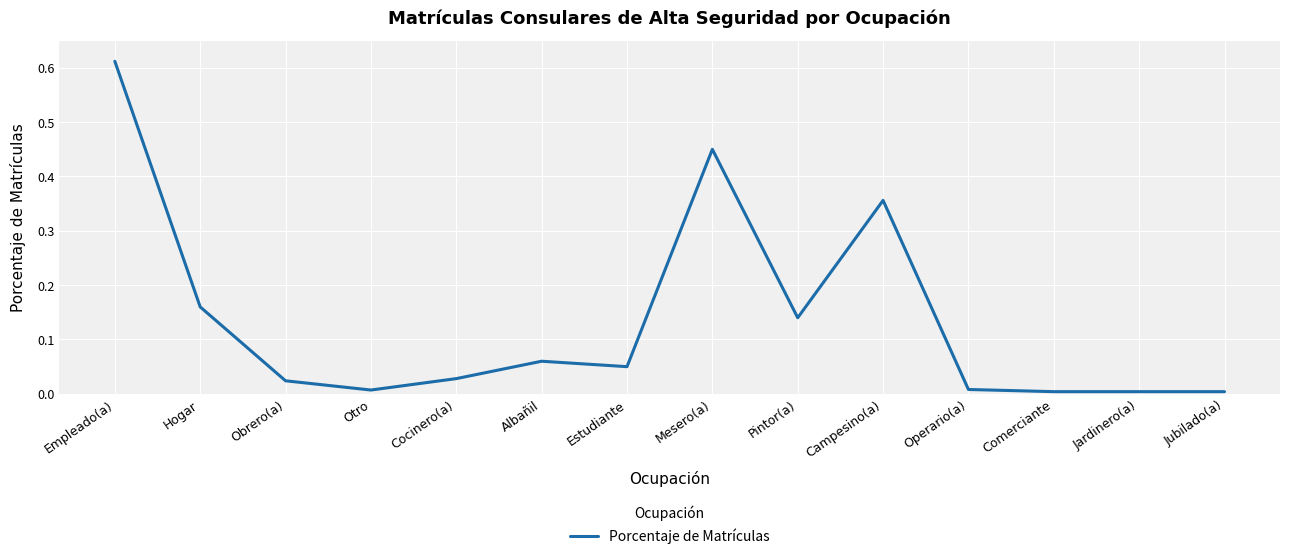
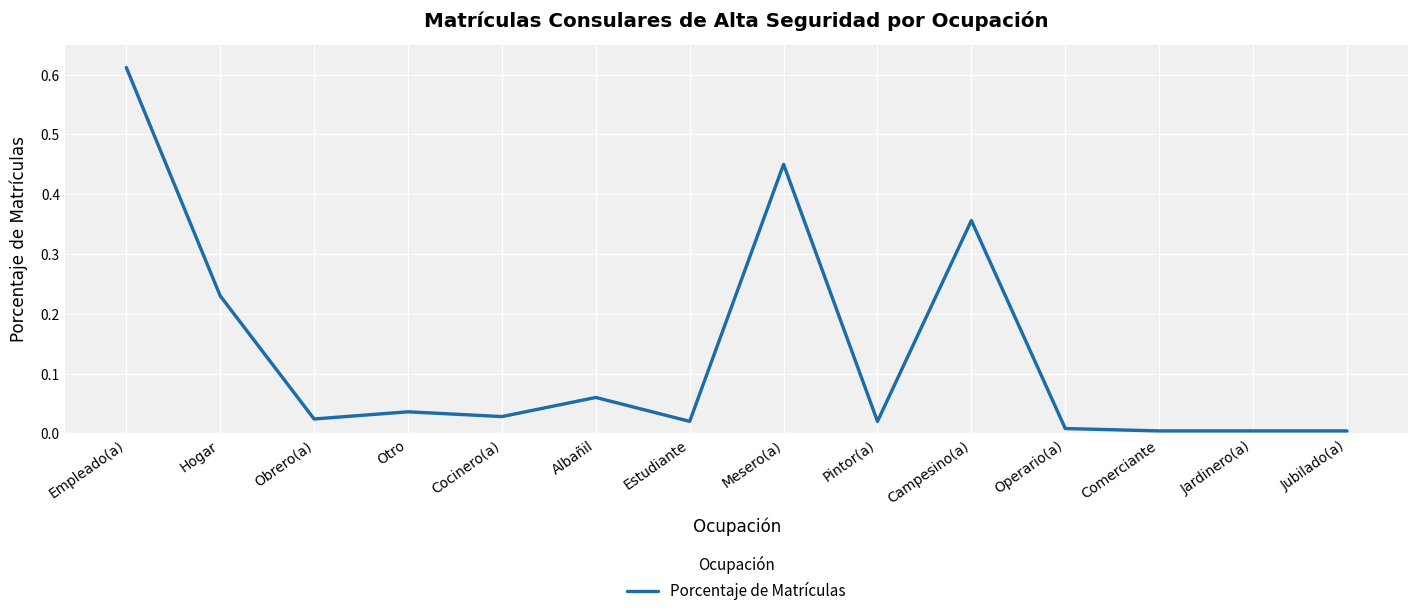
Hogar: 0.16 -> 0.23
Otro: 0.01 -> 0.04
Estudiante: 0.05 -> 0.02
Pintor(a): 0.14 -> 0.02
